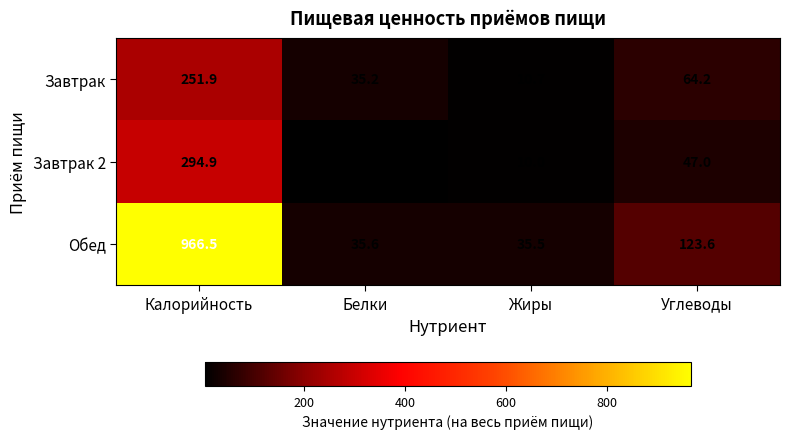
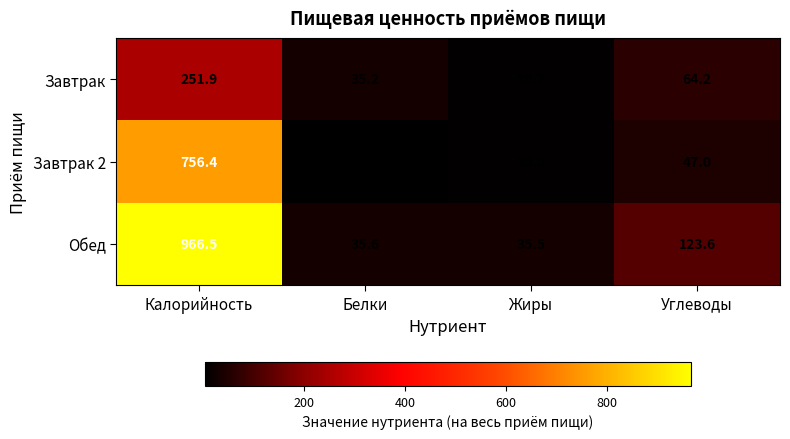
Завтрак 2, Калорийность: 294.9 -> 756.4
